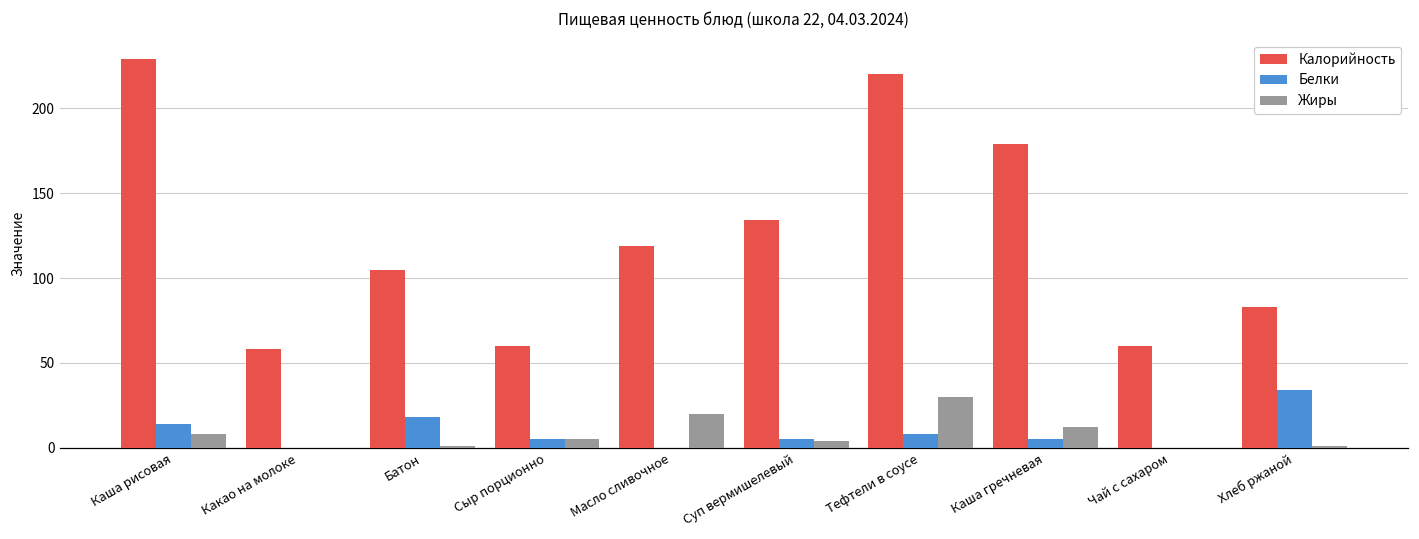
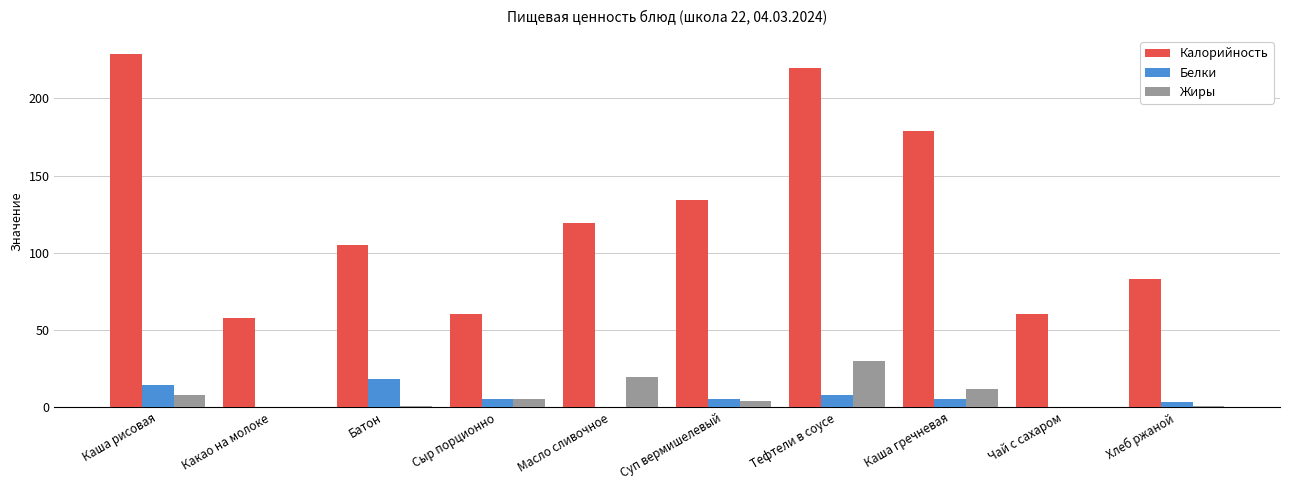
Белки, Хлеб ржаной: 34 -> 3
